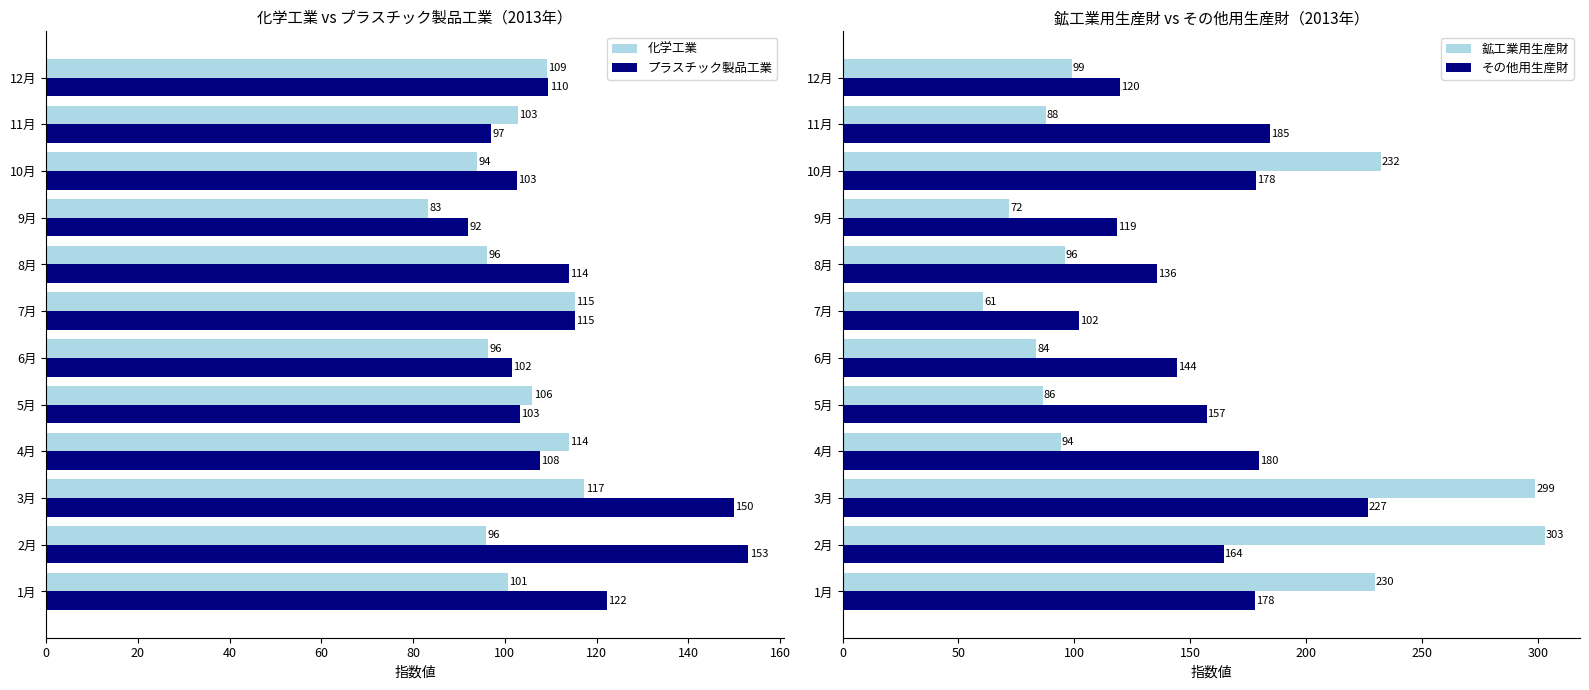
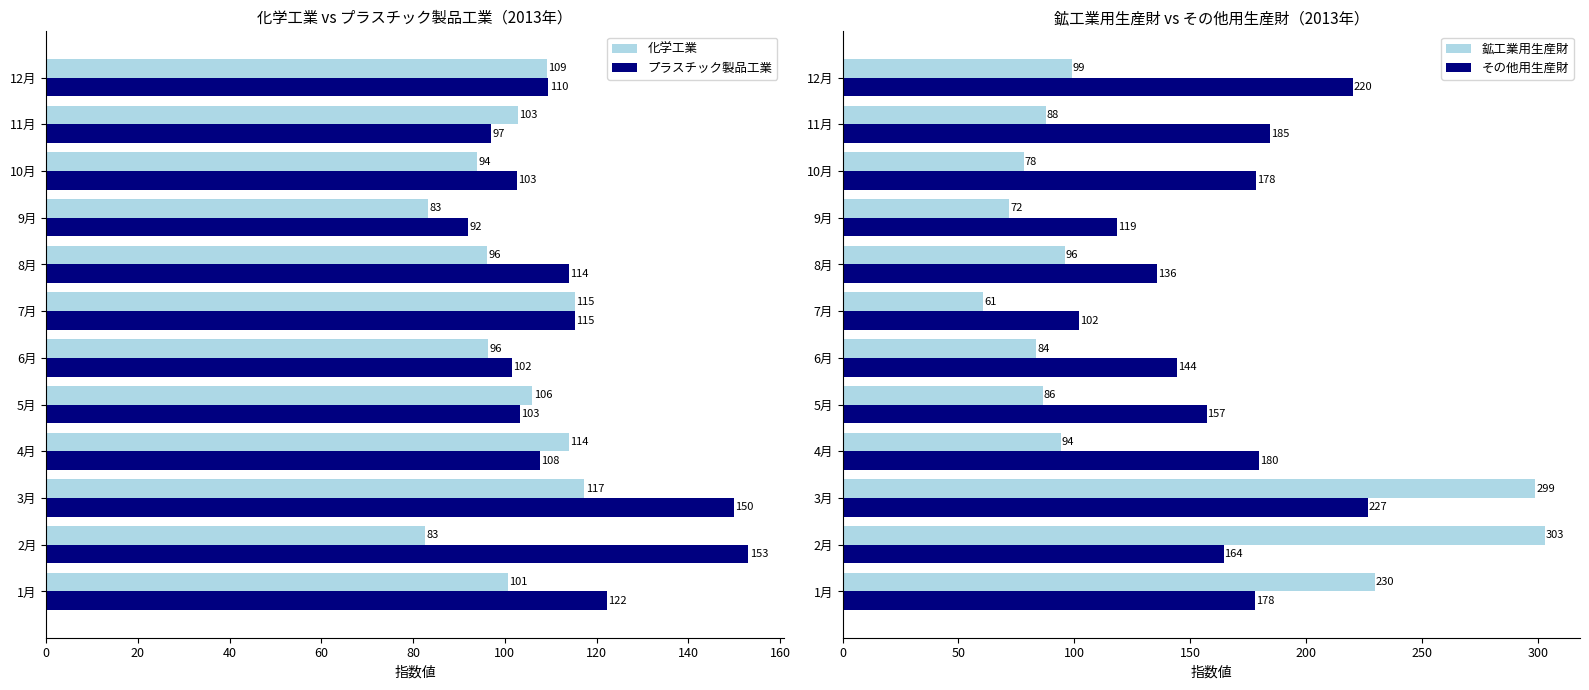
化学工業 vs プラスチック製品工業（2013年）, 化学工業, 2月: 96 -> 83
鉱工業用生産財 vs その他用生産財（2013年）, その他用生産財, 12月: 120 -> 220
鉱工業用生産財 vs その他用生産財（2013年）, 鉱工業用生産財, 10月: 232 -> 78
